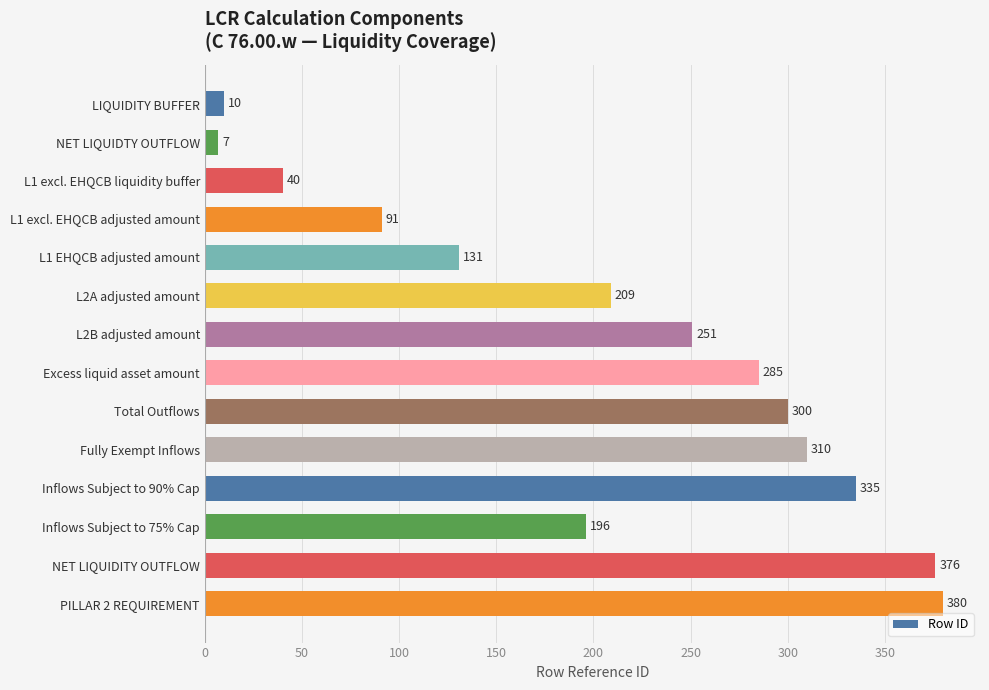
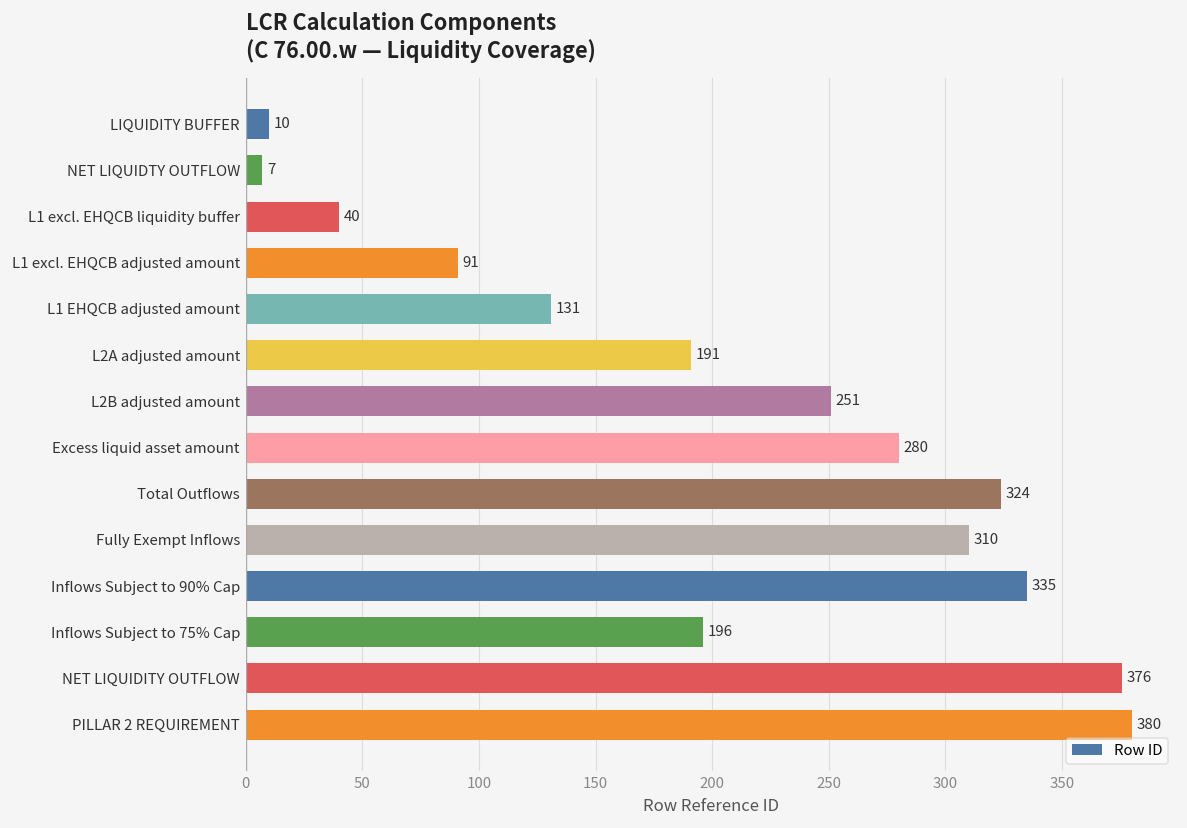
L2A adjusted amount: 209 -> 191
Excess liquid asset amount: 285 -> 280
Total Outflows: 300 -> 324
